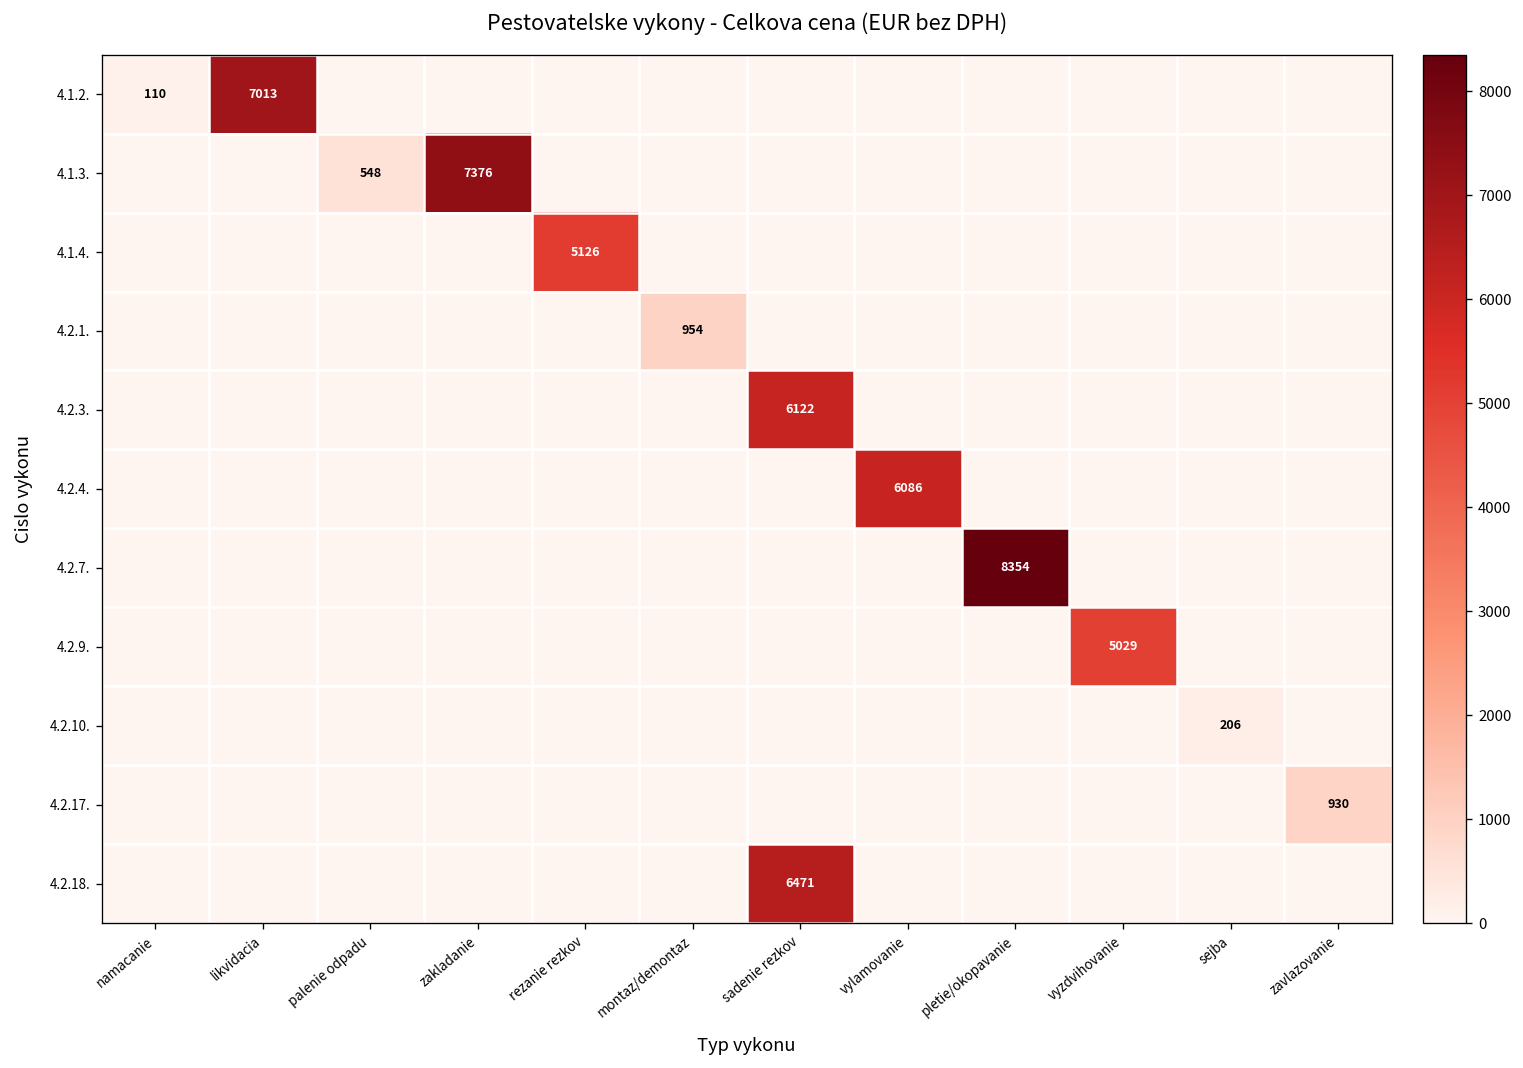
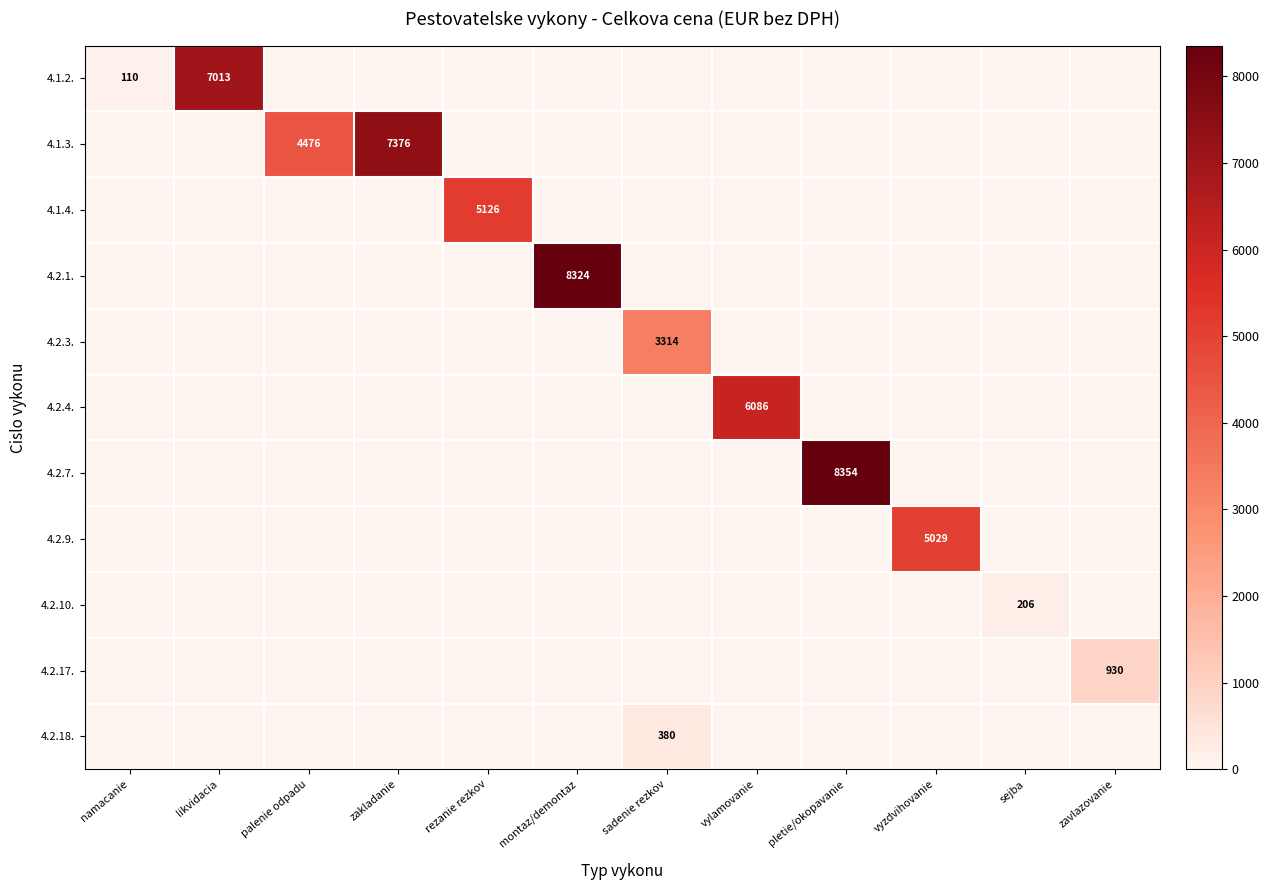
4.1.3., palenie odpadu: 548 -> 4476
4.2.1., montaz/demontaz: 954 -> 8324
4.2.3., sadenie rezkov: 6122 -> 3314
4.2.18., sadenie rezkov: 6471 -> 380
